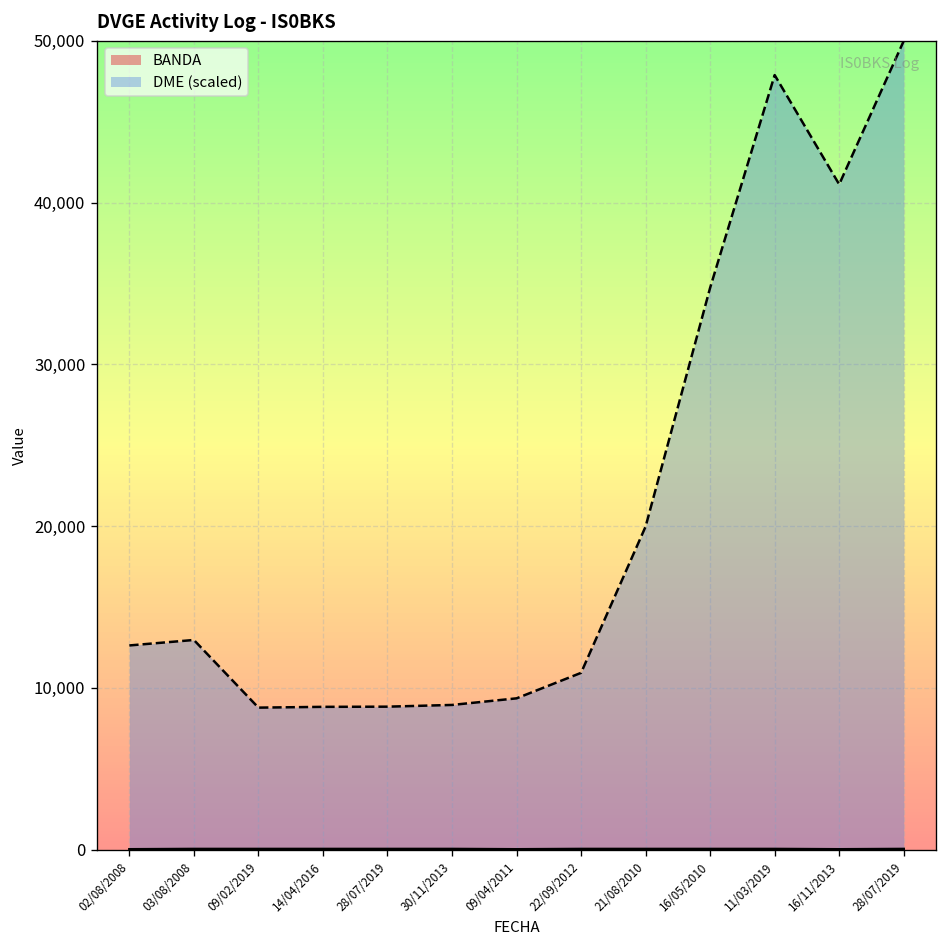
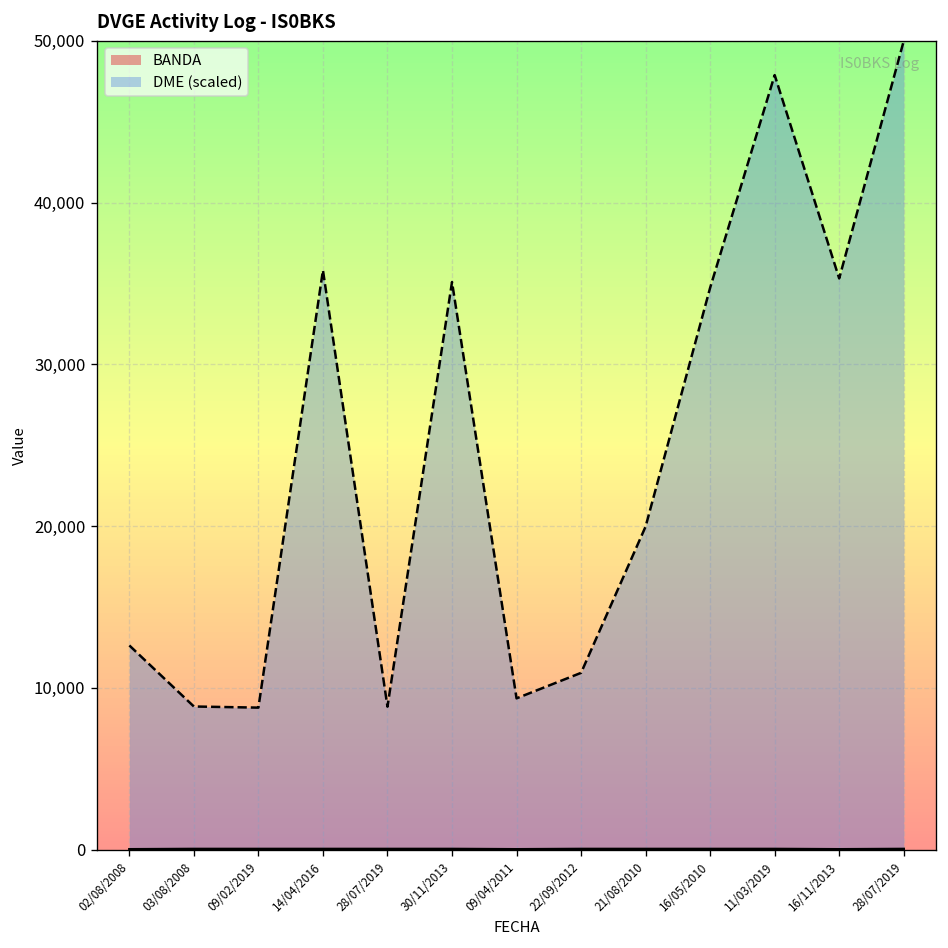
DME (scaled), 03/08/2008: 13,000 -> 8,800
DME (scaled), 14/04/2016: 8,800 -> 35,800
DME (scaled), 30/11/2013: 8,900 -> 35,100
DME (scaled), 16/11/2013: 41,100 -> 35,300
